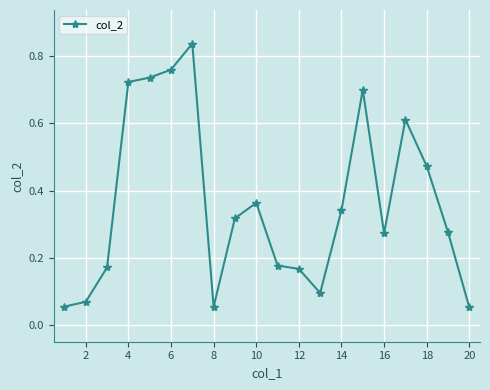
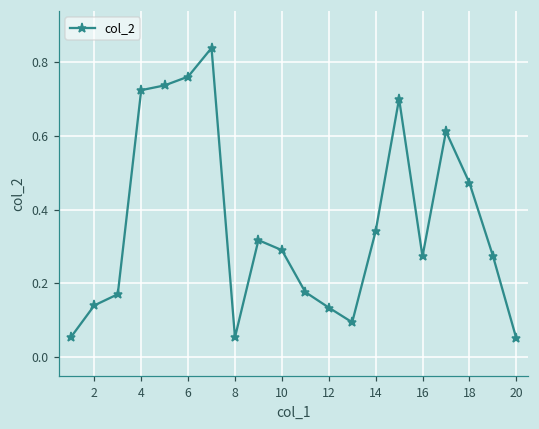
2: 0.07 -> 0.14
10: 0.36 -> 0.29
12: 0.17 -> 0.13
